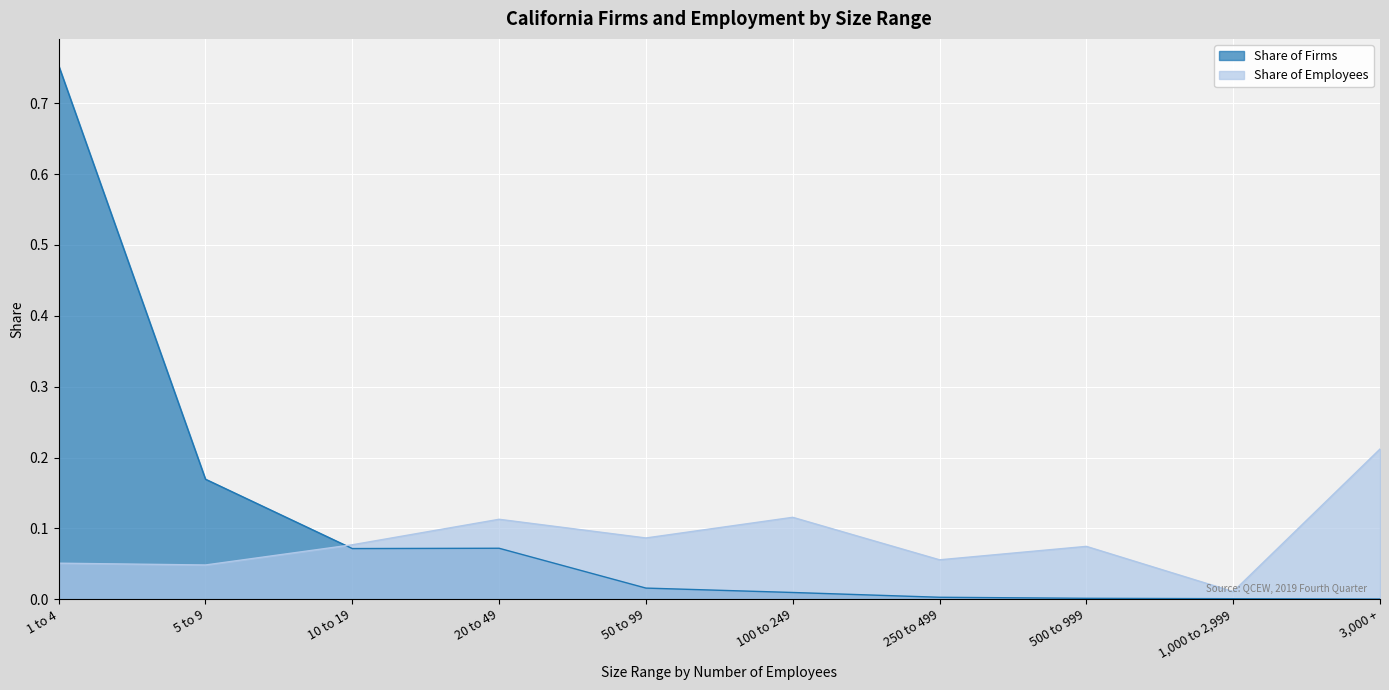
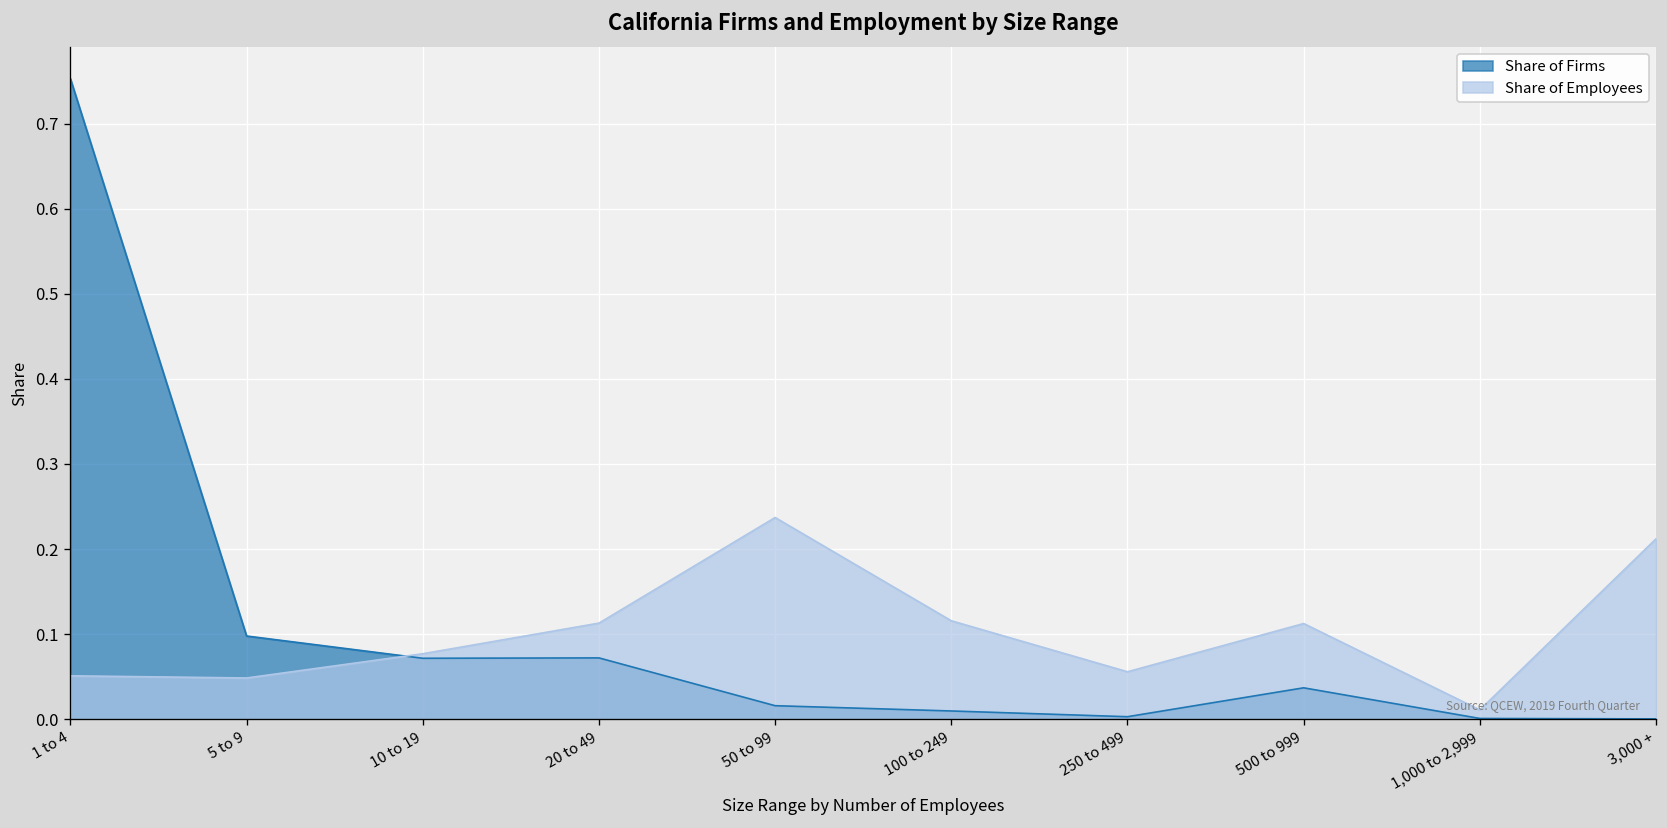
Share of Firms, 5 to 9: 0.17 -> 0.10
Share of Employees, 50 to 99: 0.09 -> 0.24
Share of Firms, 500 to 999: 0.00 -> 0.04
Share of Employees, 500 to 999: 0.07 -> 0.11
